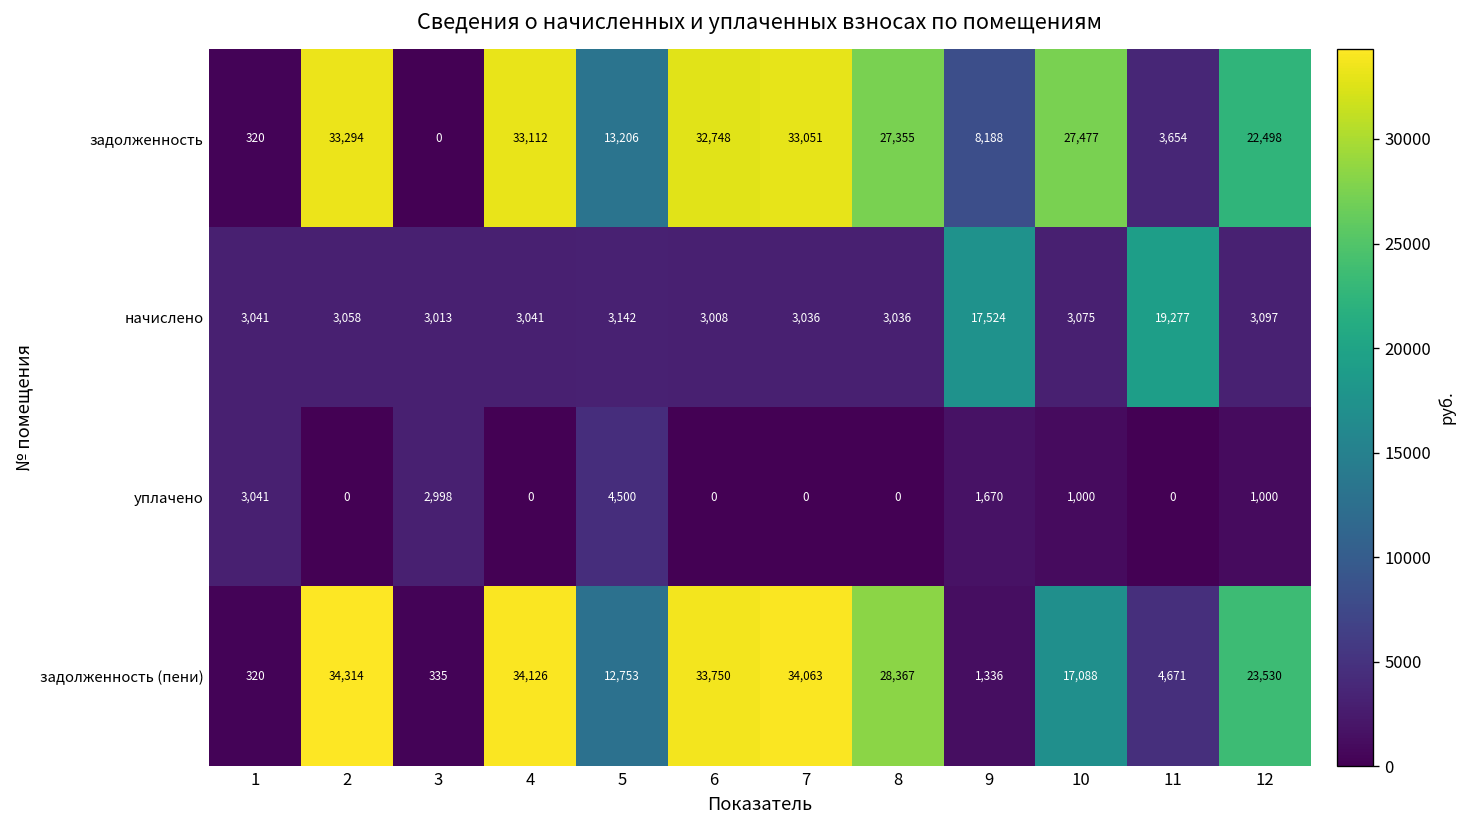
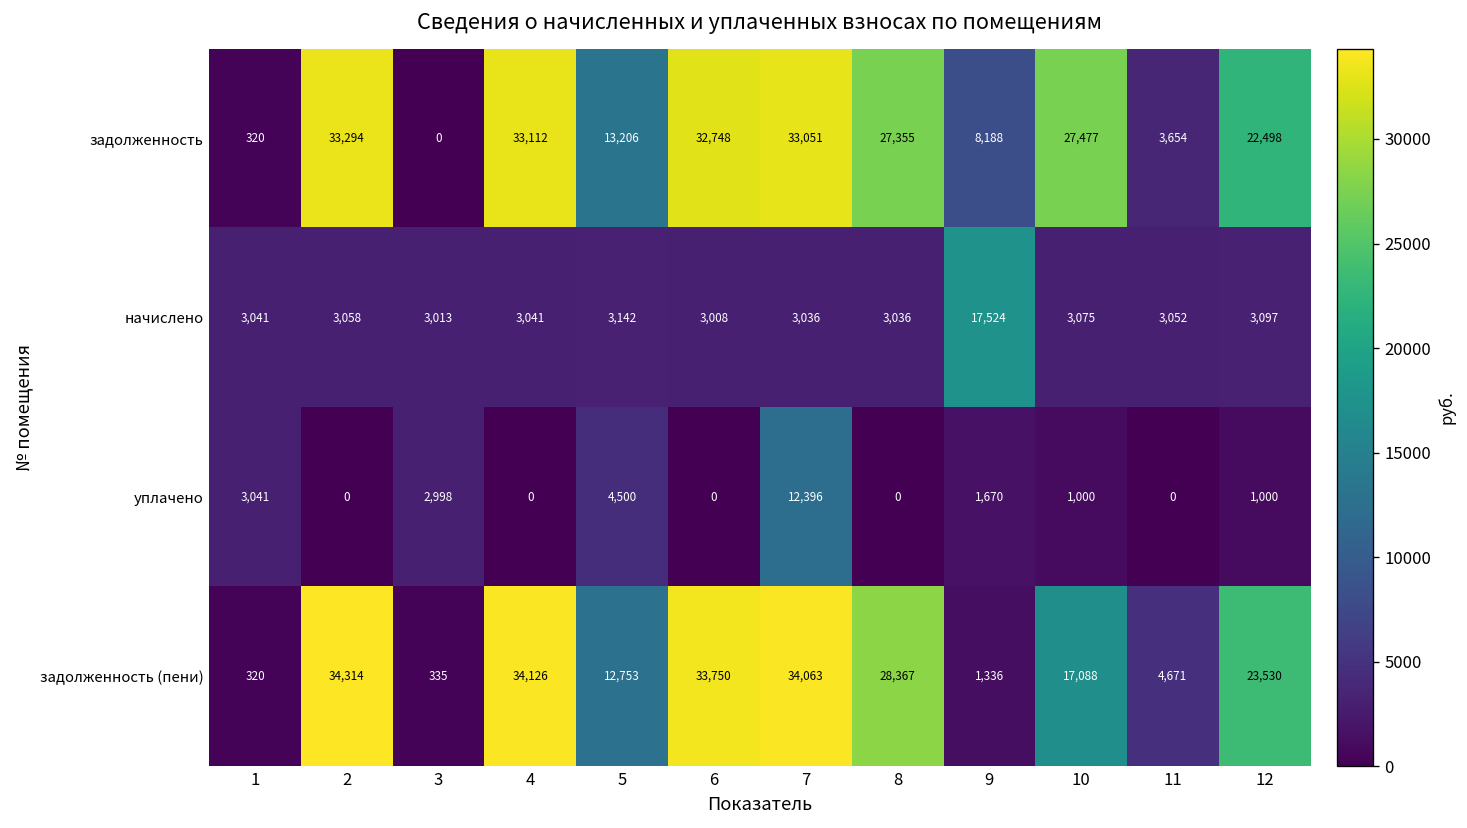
начислено, 11: 19,277 -> 3,052
уплачено, 7: 0 -> 12,396
